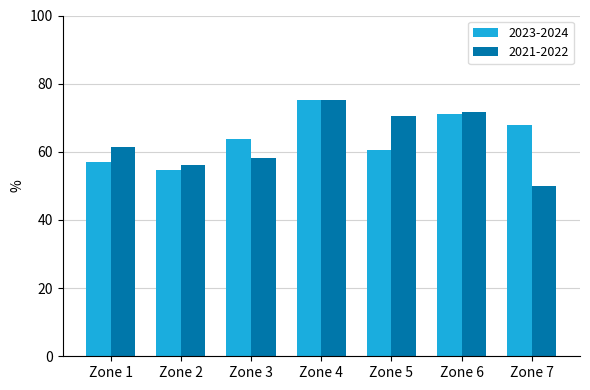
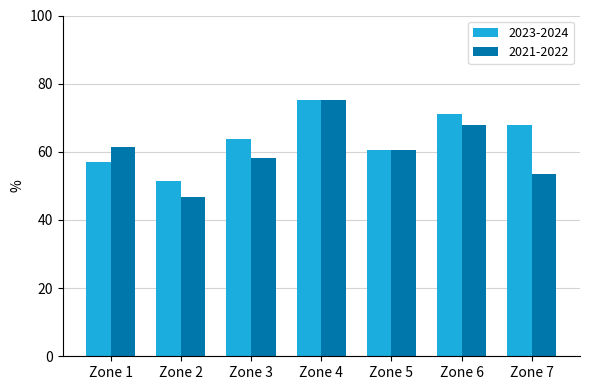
2023-2024, Zone 2: 55 -> 51
2021-2022, Zone 2: 56 -> 47
2021-2022, Zone 5: 70 -> 61
2021-2022, Zone 6: 72 -> 68
2021-2022, Zone 7: 50 -> 53
